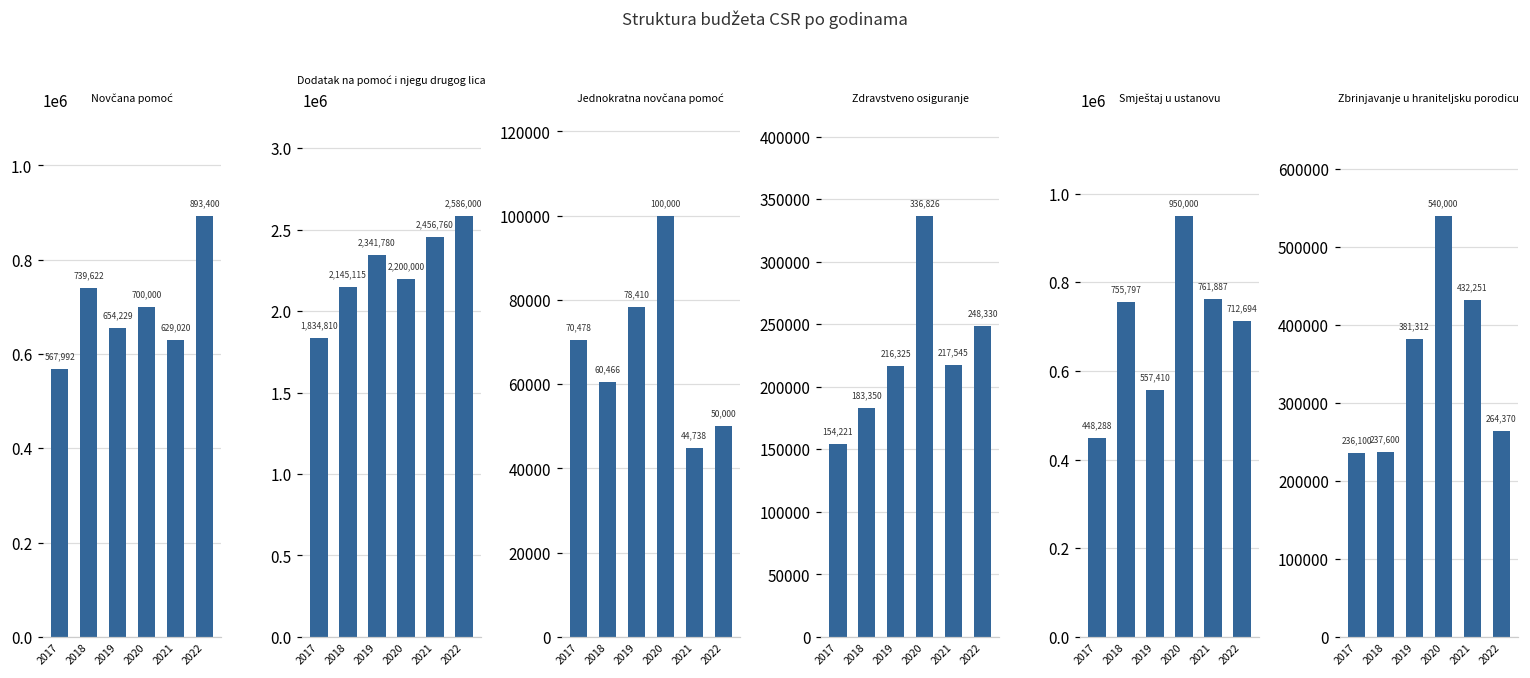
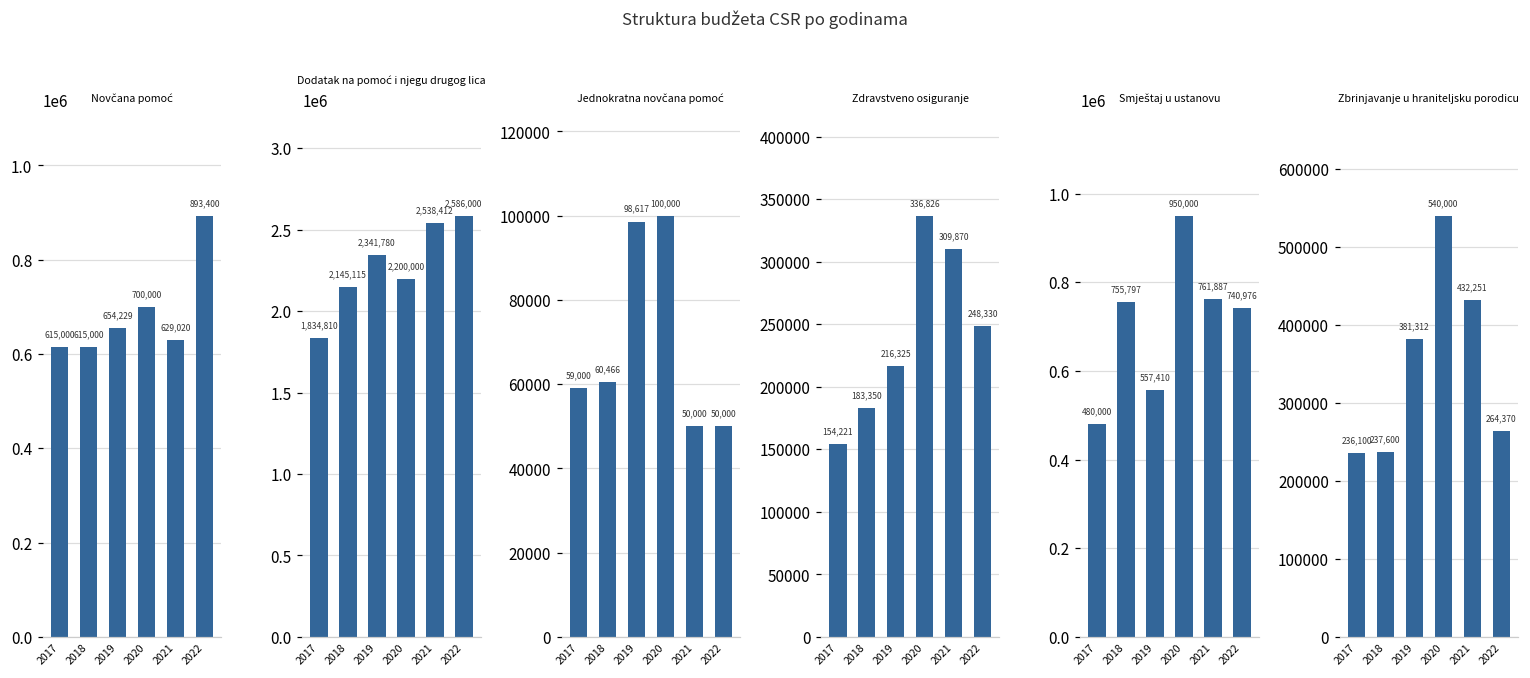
Novčana pomoć, 2017: 567,992 -> 615,000
Novčana pomoć, 2018: 739,622 -> 615,000
Dodatak na pomoć i njegu drugog lica, 2021: 2,456,760 -> 2,538,412
Jednokratna novčana pomoć, 2017: 70,478 -> 59,000
Jednokratna novčana pomoć, 2019: 78,410 -> 98,617
Jednokratna novčana pomoć, 2021: 44,738 -> 50,000
Zdravstveno osiguranje, 2021: 217,545 -> 309,870
Smještaj u ustanovu, 2017: 448,288 -> 480,000
Smještaj u ustanovu, 2022: 712,694 -> 740,976
